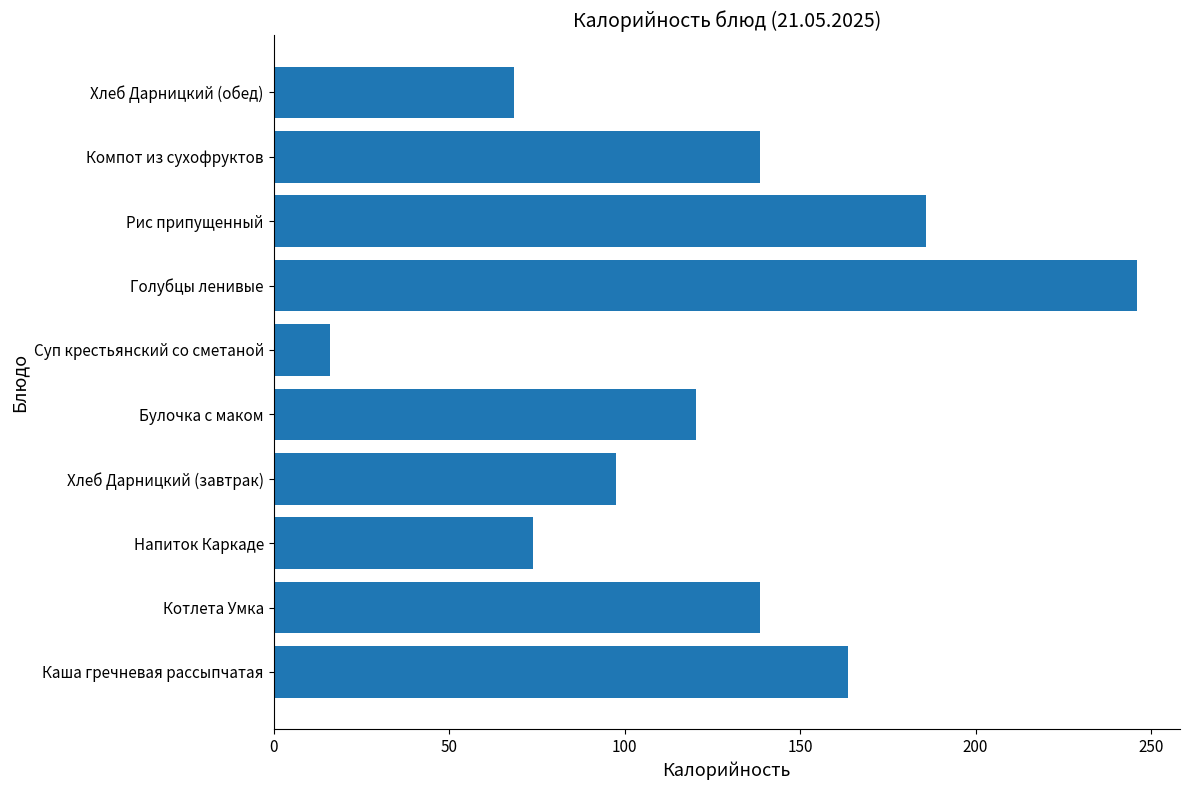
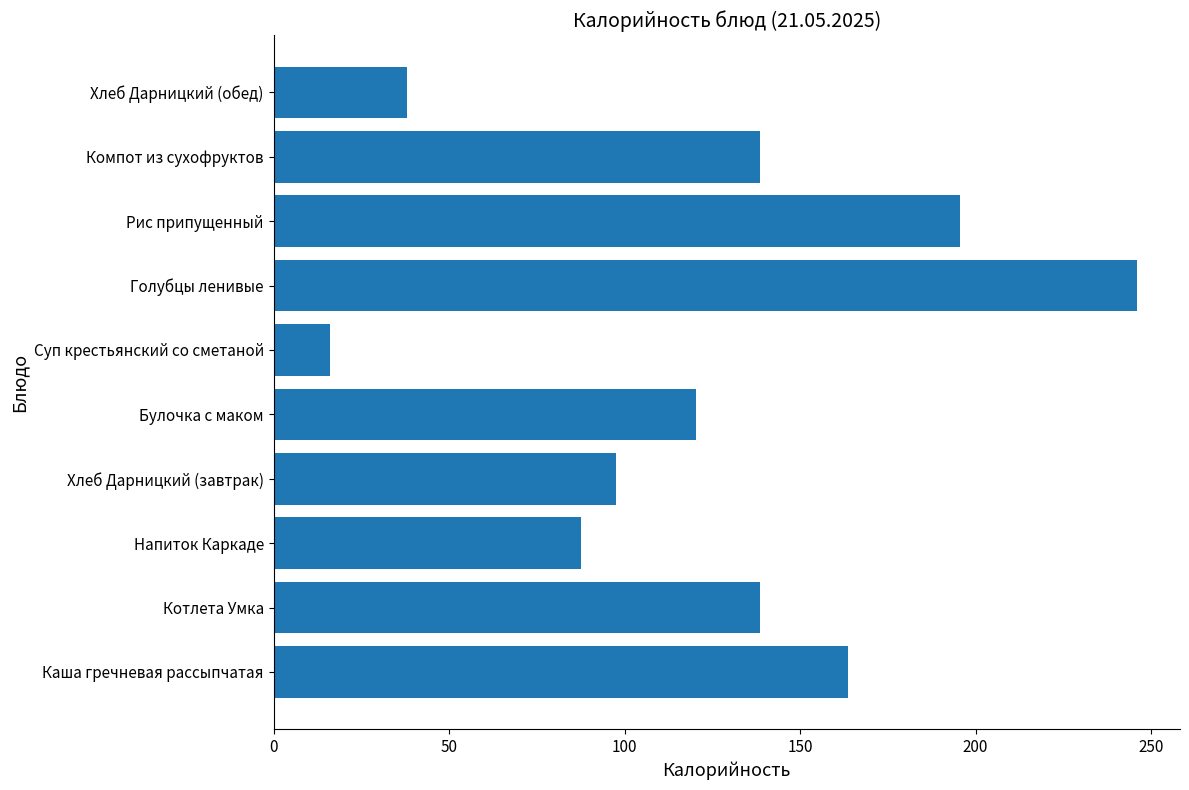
Хлеб Дарницкий (обед): 68 -> 38
Рис припущенный: 186 -> 195
Напиток Каркаде: 74 -> 88
